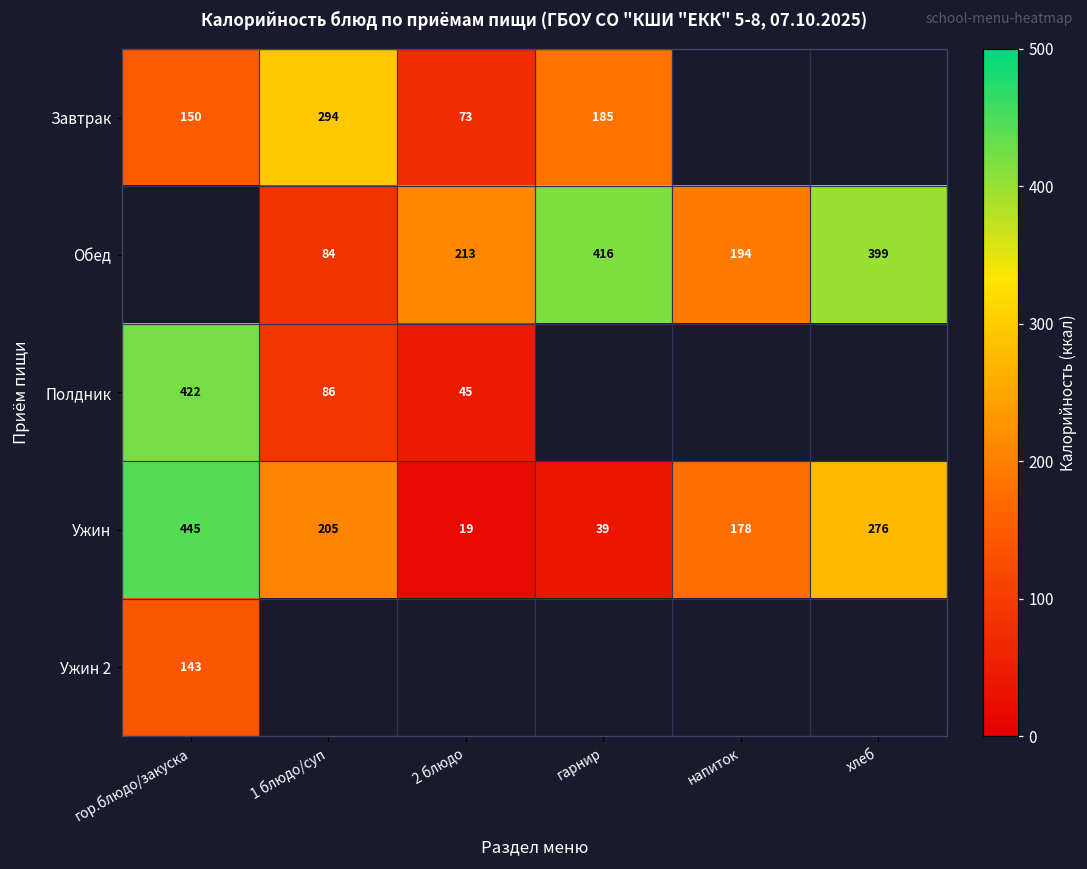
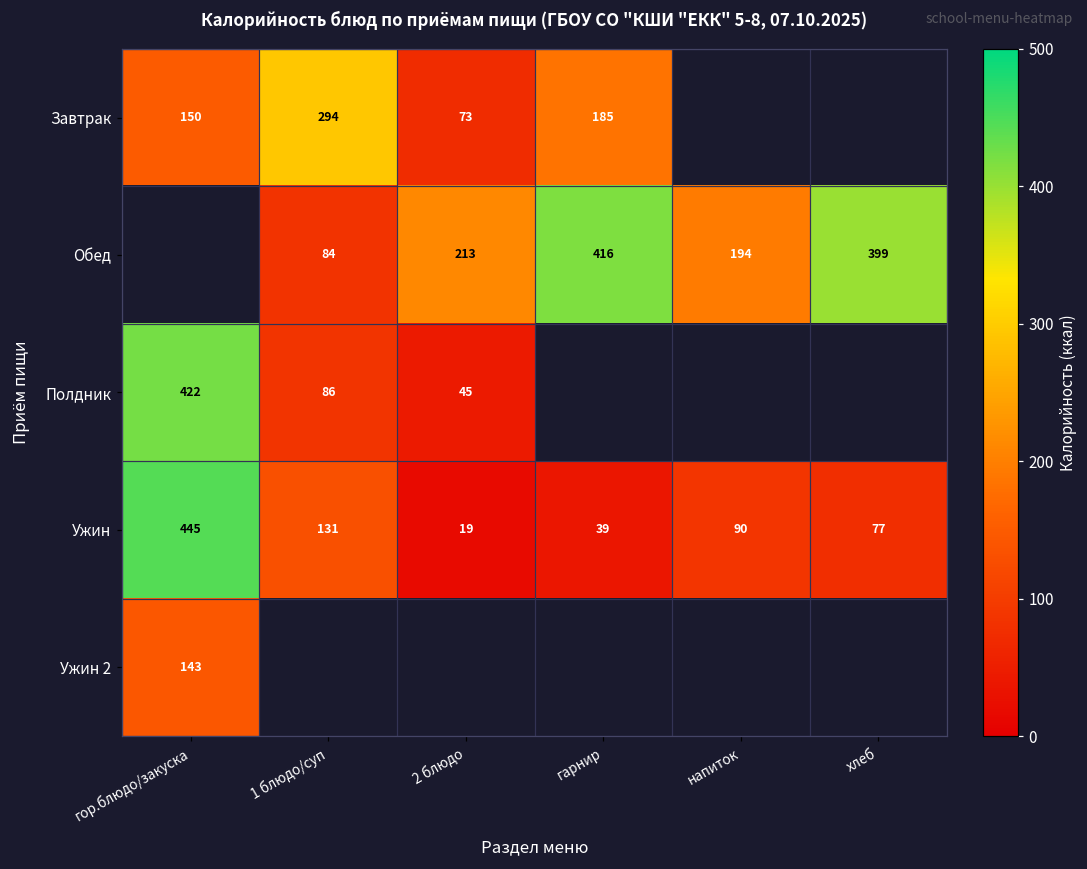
Ужин, 1 блюдо/суп: 205 -> 131
Ужин, напиток: 178 -> 90
Ужин, хлеб: 276 -> 77
